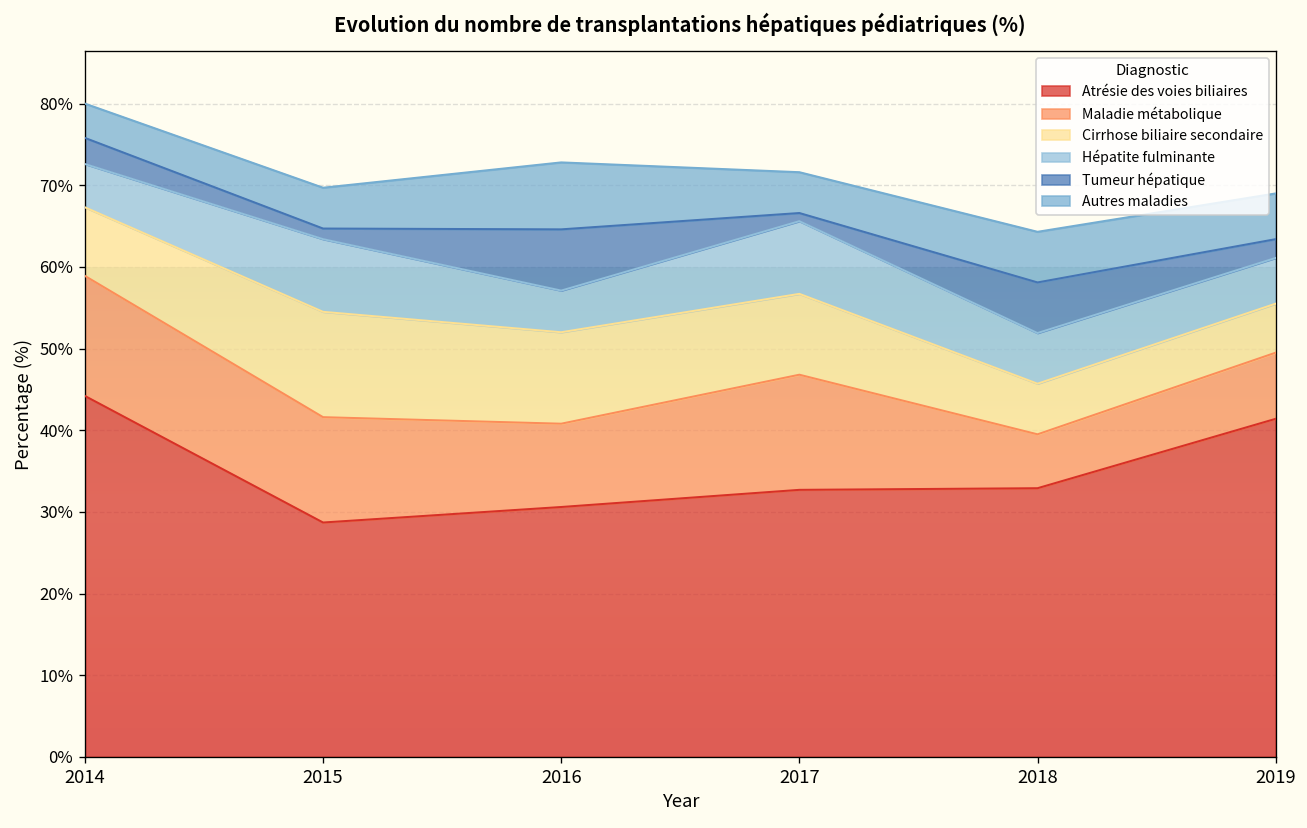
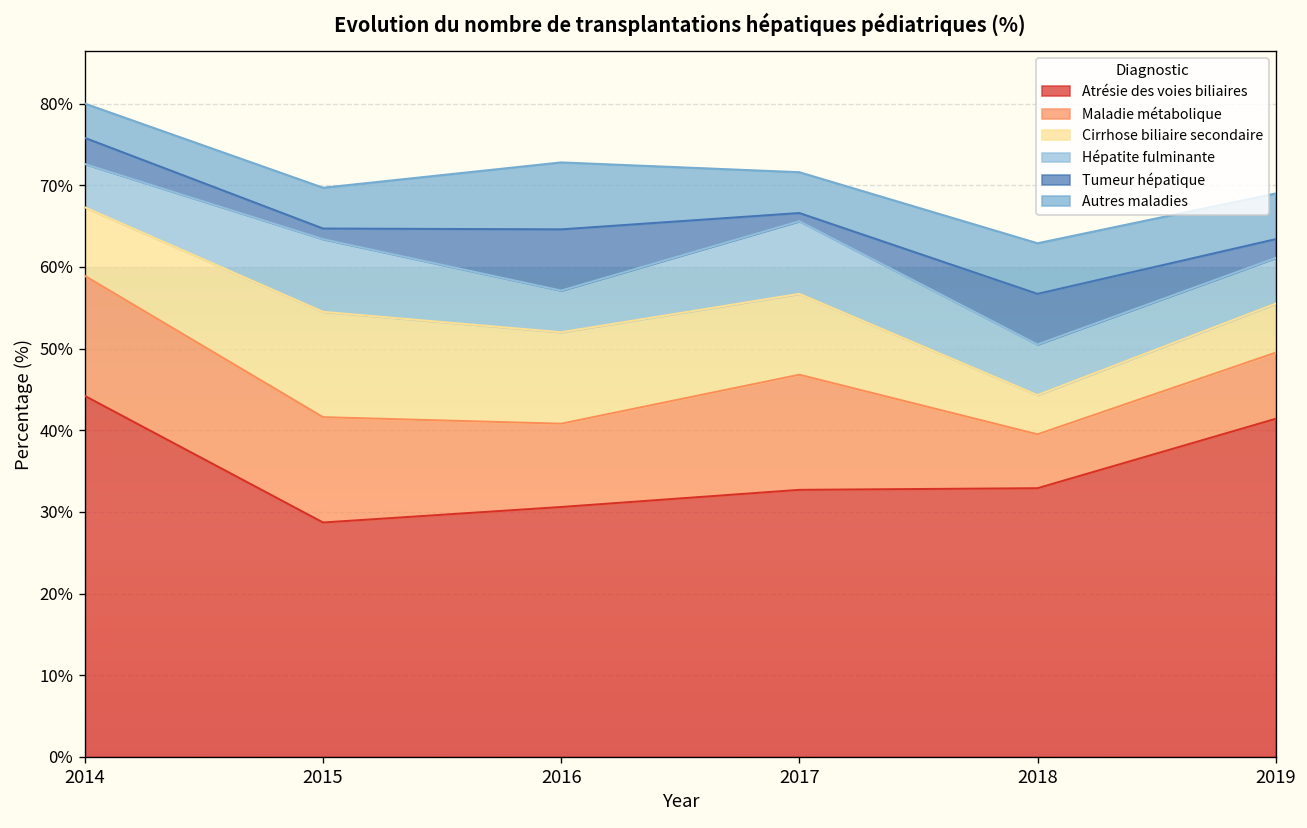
Cirrhose biliaire secondaire, 2018: 6% -> 5%
